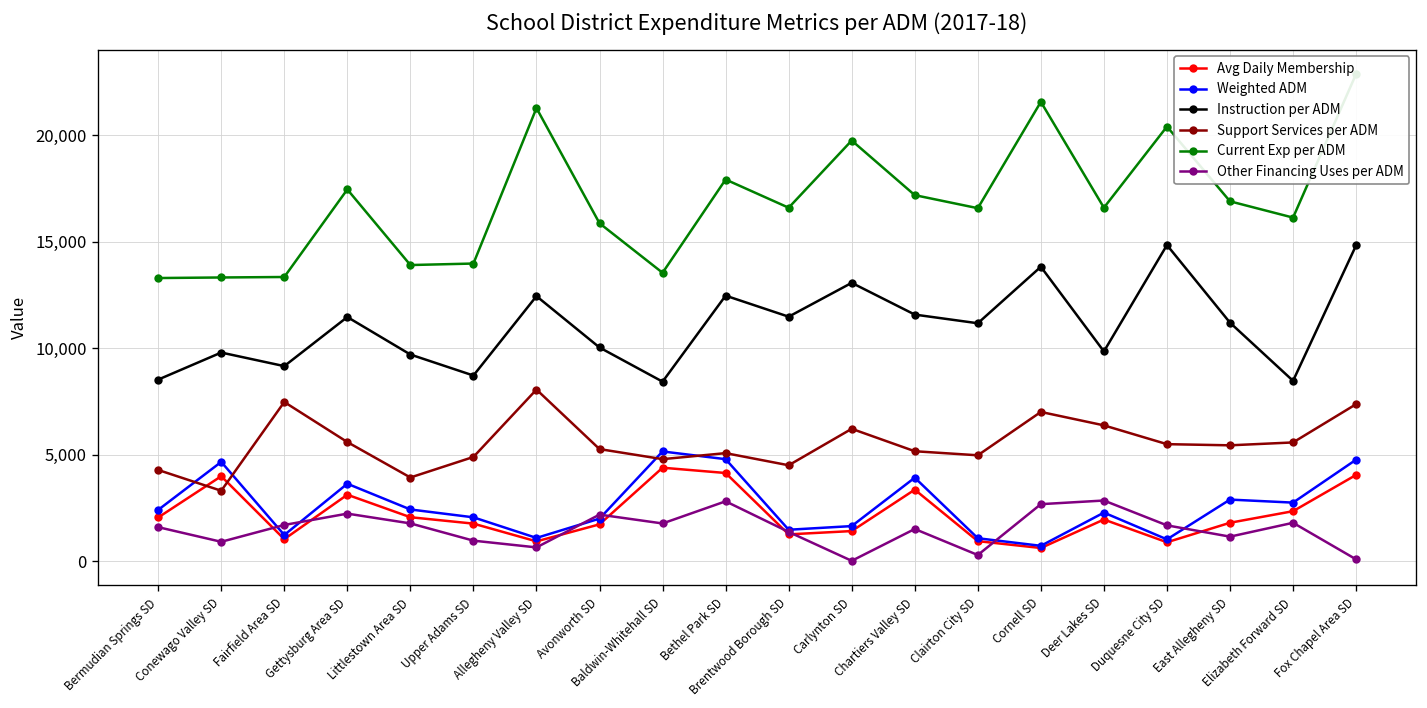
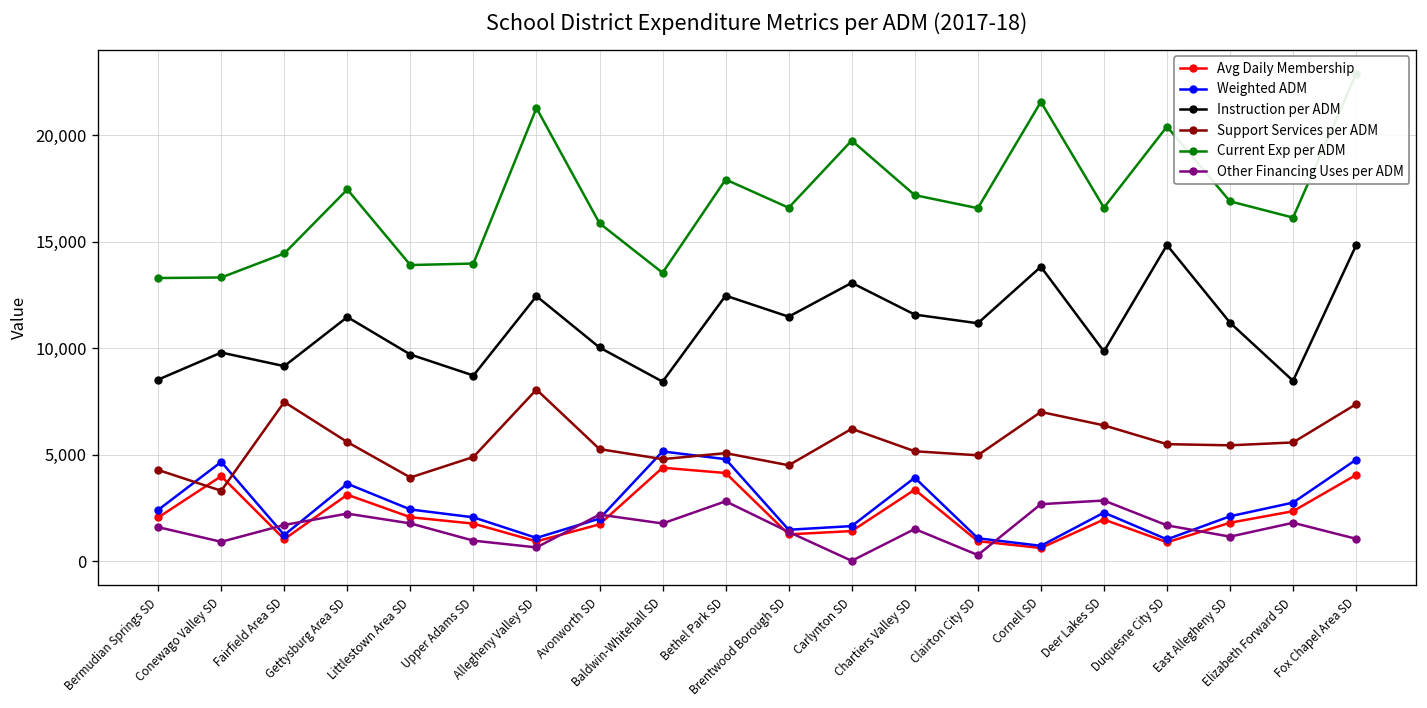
Current Exp per ADM, Fairfield Area SD: 13,300 -> 14,400
Weighted ADM, East Allegheny SD: 2,900 -> 2,100
Other Financing Uses per ADM, Fox Chapel Area SD: 100 -> 1,100
